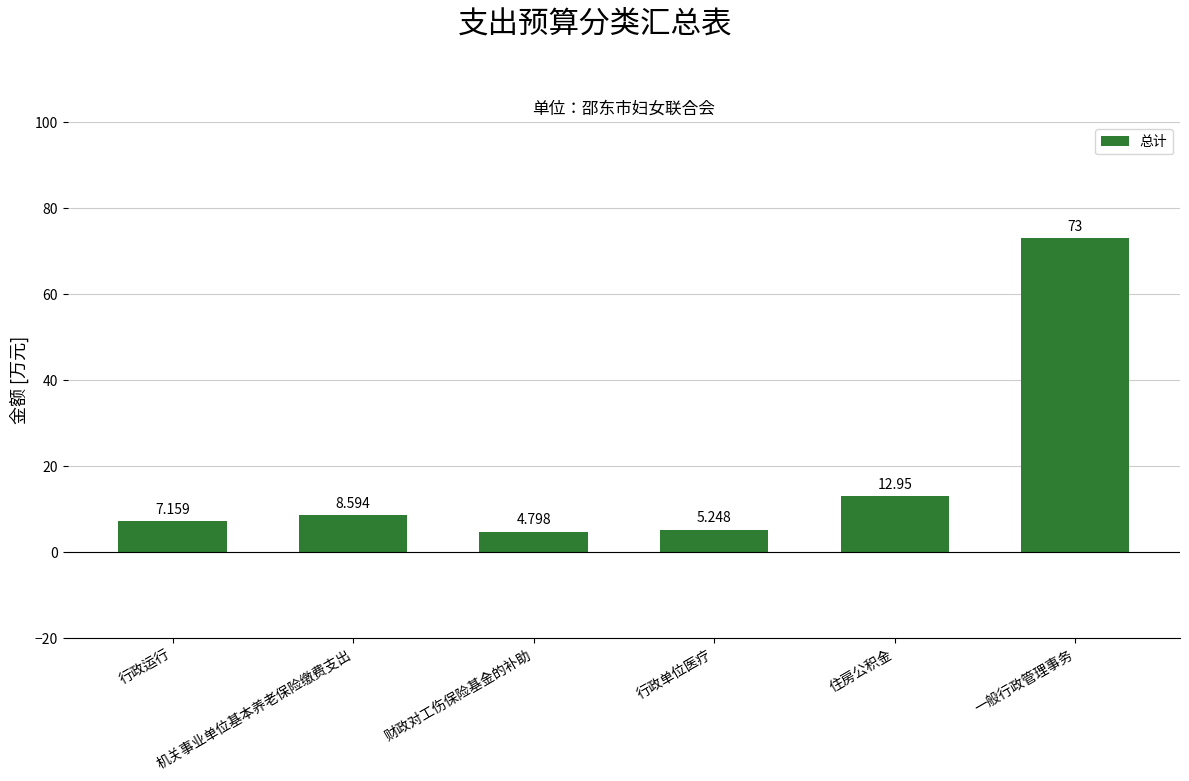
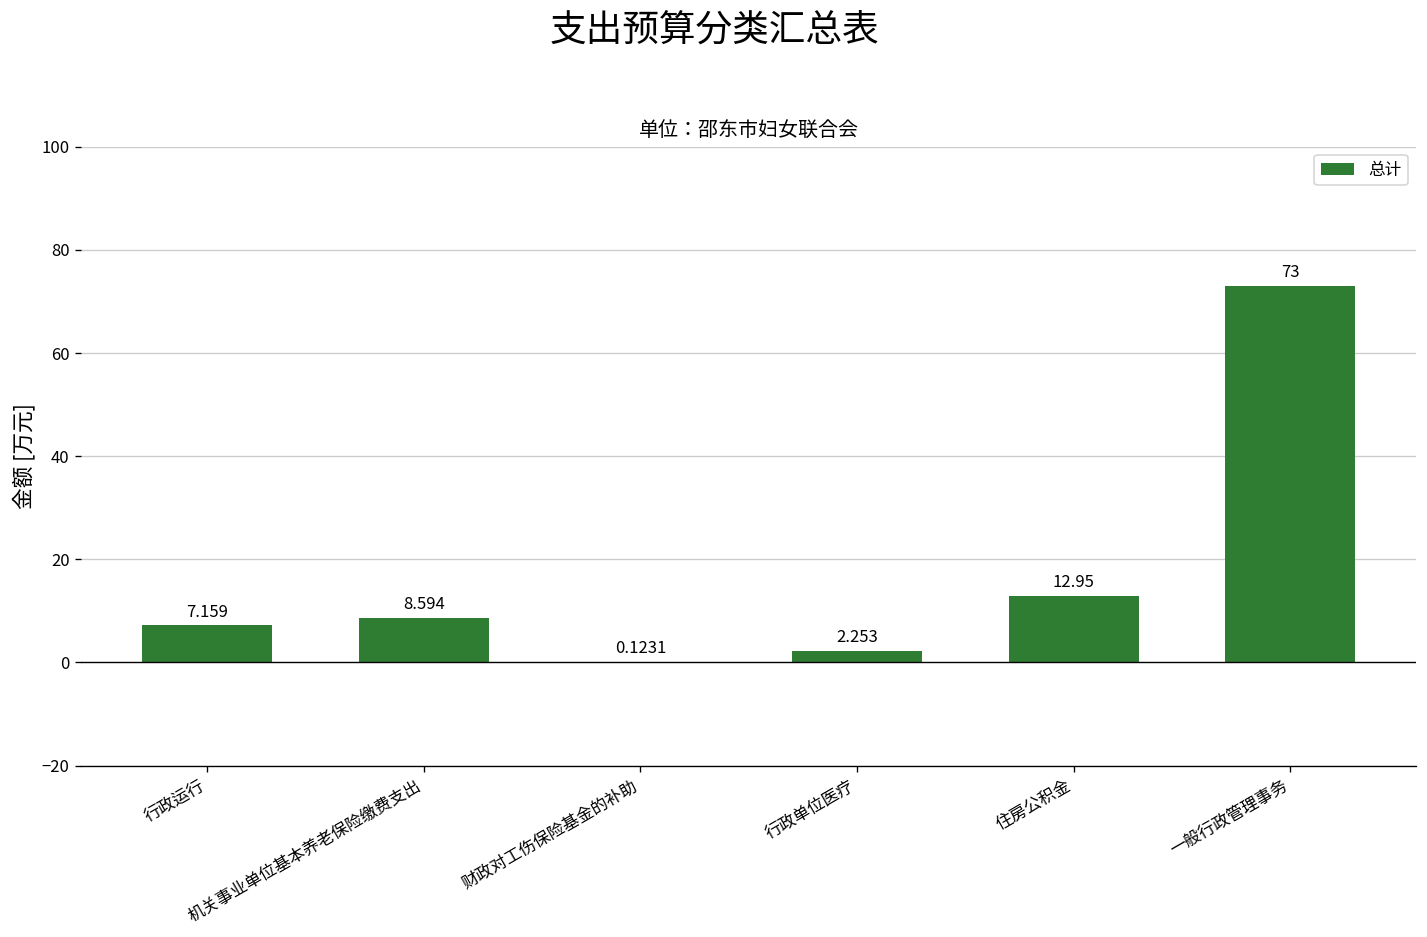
财政对工伤保险基金的补助: 4.798 -> 0.1231
行政单位医疗: 5.248 -> 2.253
